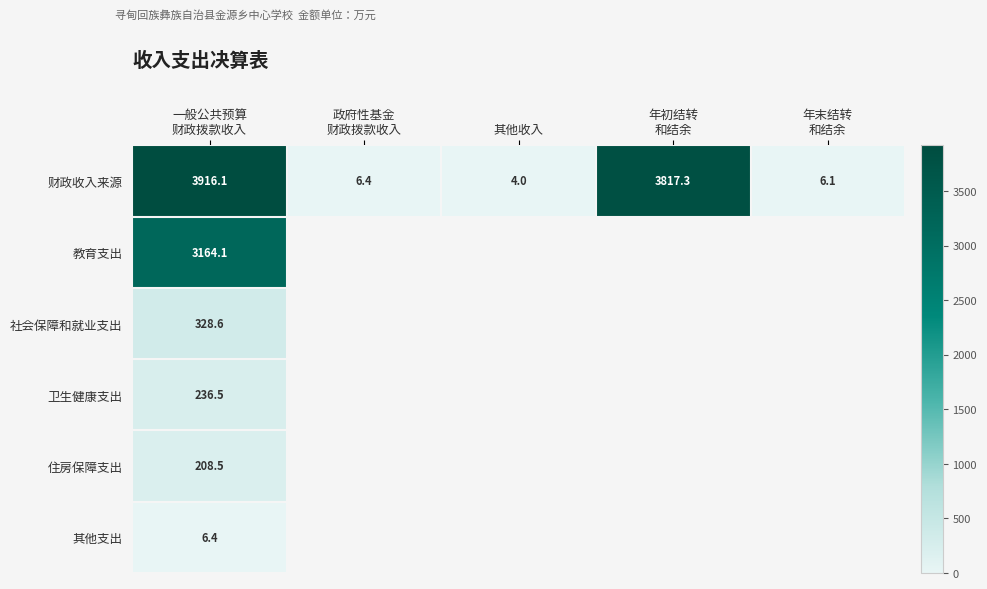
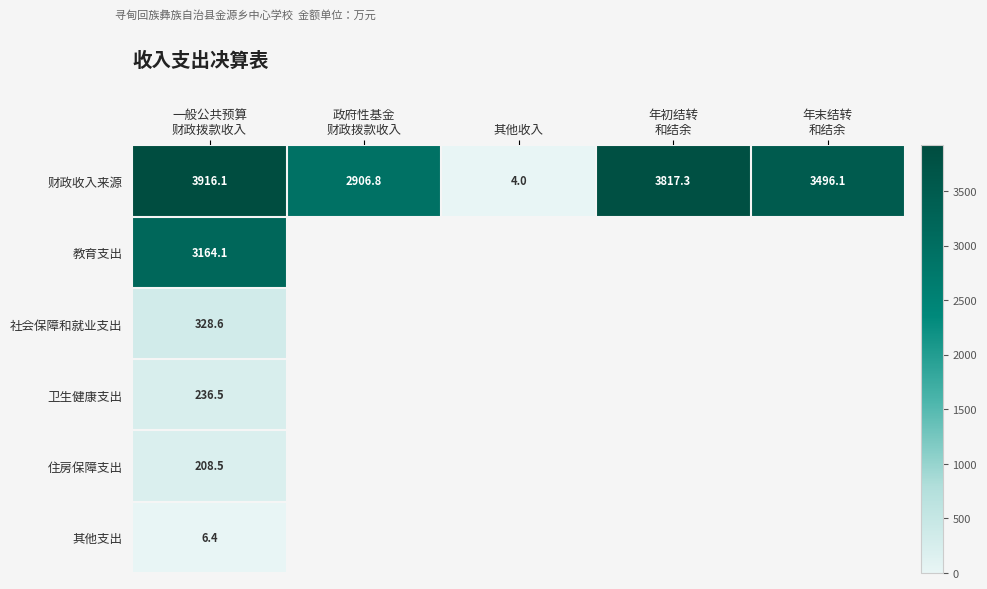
财政收入来源, 政府性基金 财政拨款收入: 6.4 -> 2906.8
财政收入来源, 年末结转 和结余: 6.1 -> 3496.1
